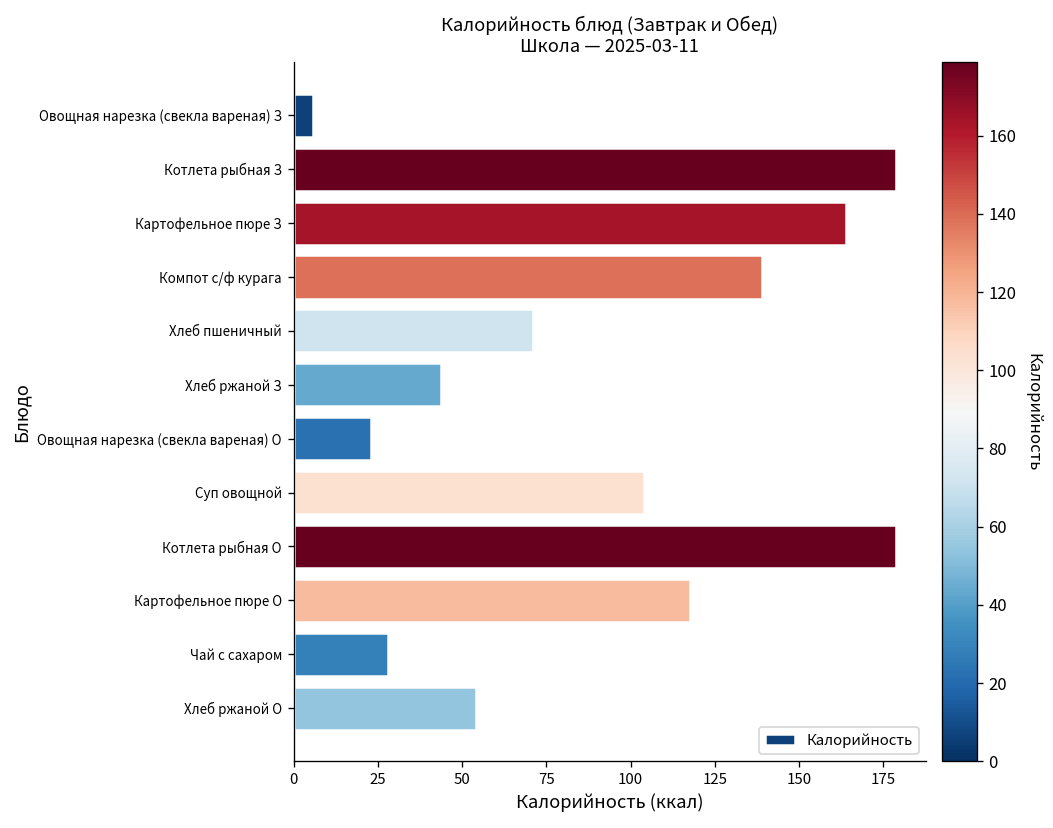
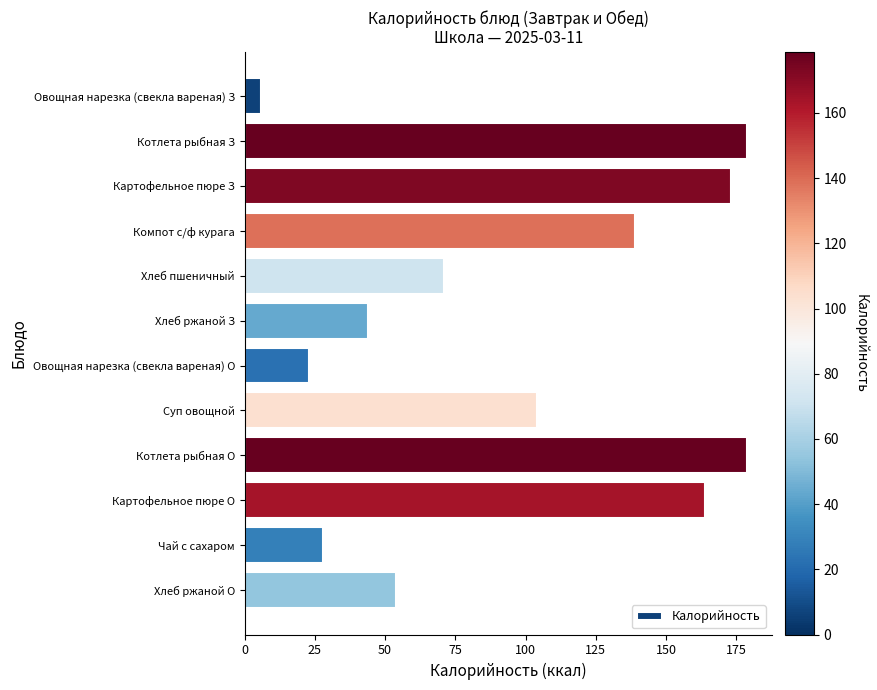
Картофельное пюре З: 164 -> 173
Картофельное пюре О: 118 -> 164
